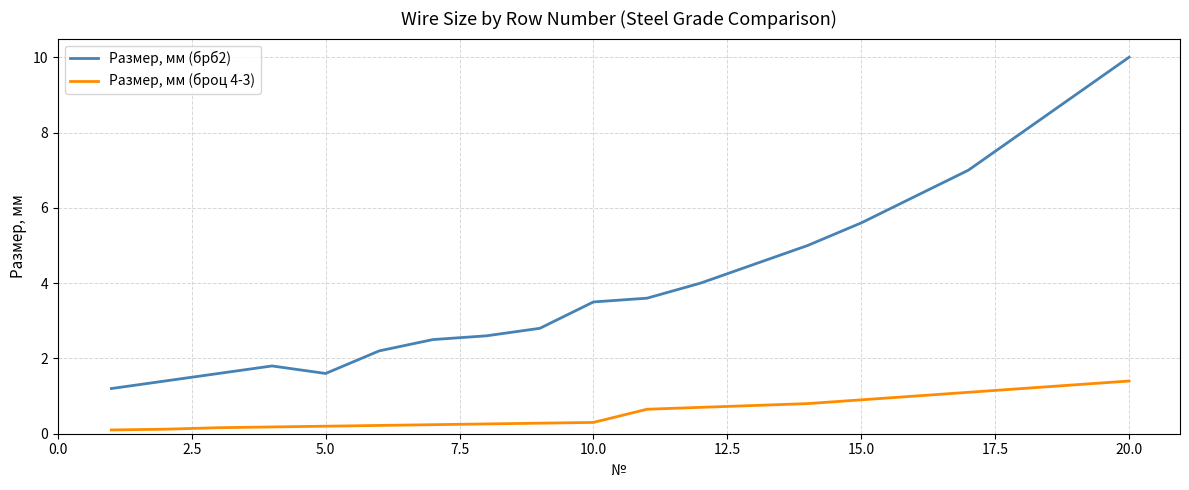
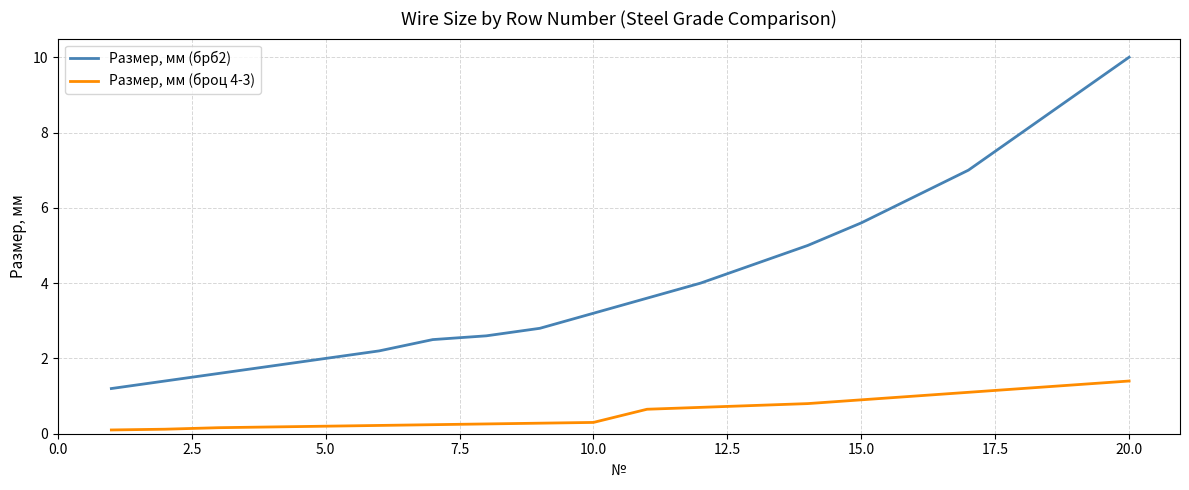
Размер, мм (брб2), 5.0: 1.6 -> 2.0
Размер, мм (брб2), 10.0: 3.5 -> 3.2
